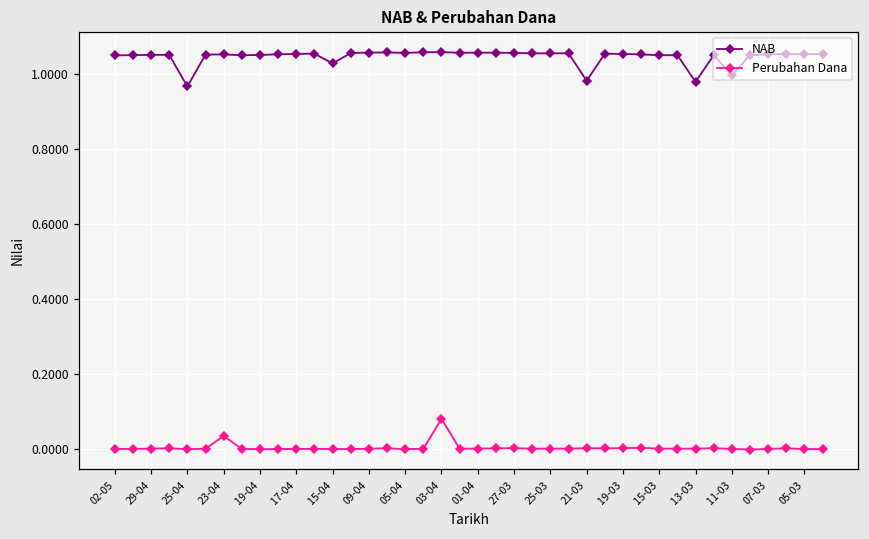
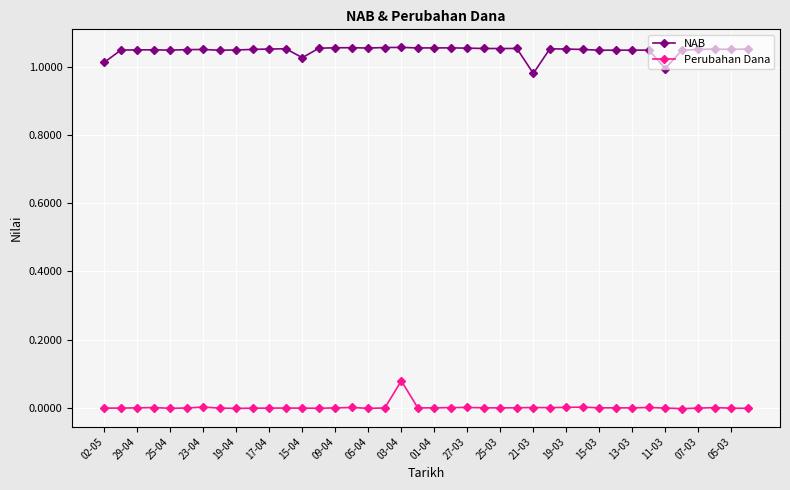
NAB, 02-05: 1.05 -> 1.01
NAB, 25-04: 0.97 -> 1.05
Perubahan Dana, 23-04: 0.03 -> 0.00
NAB, 13-03: 0.98 -> 1.05
